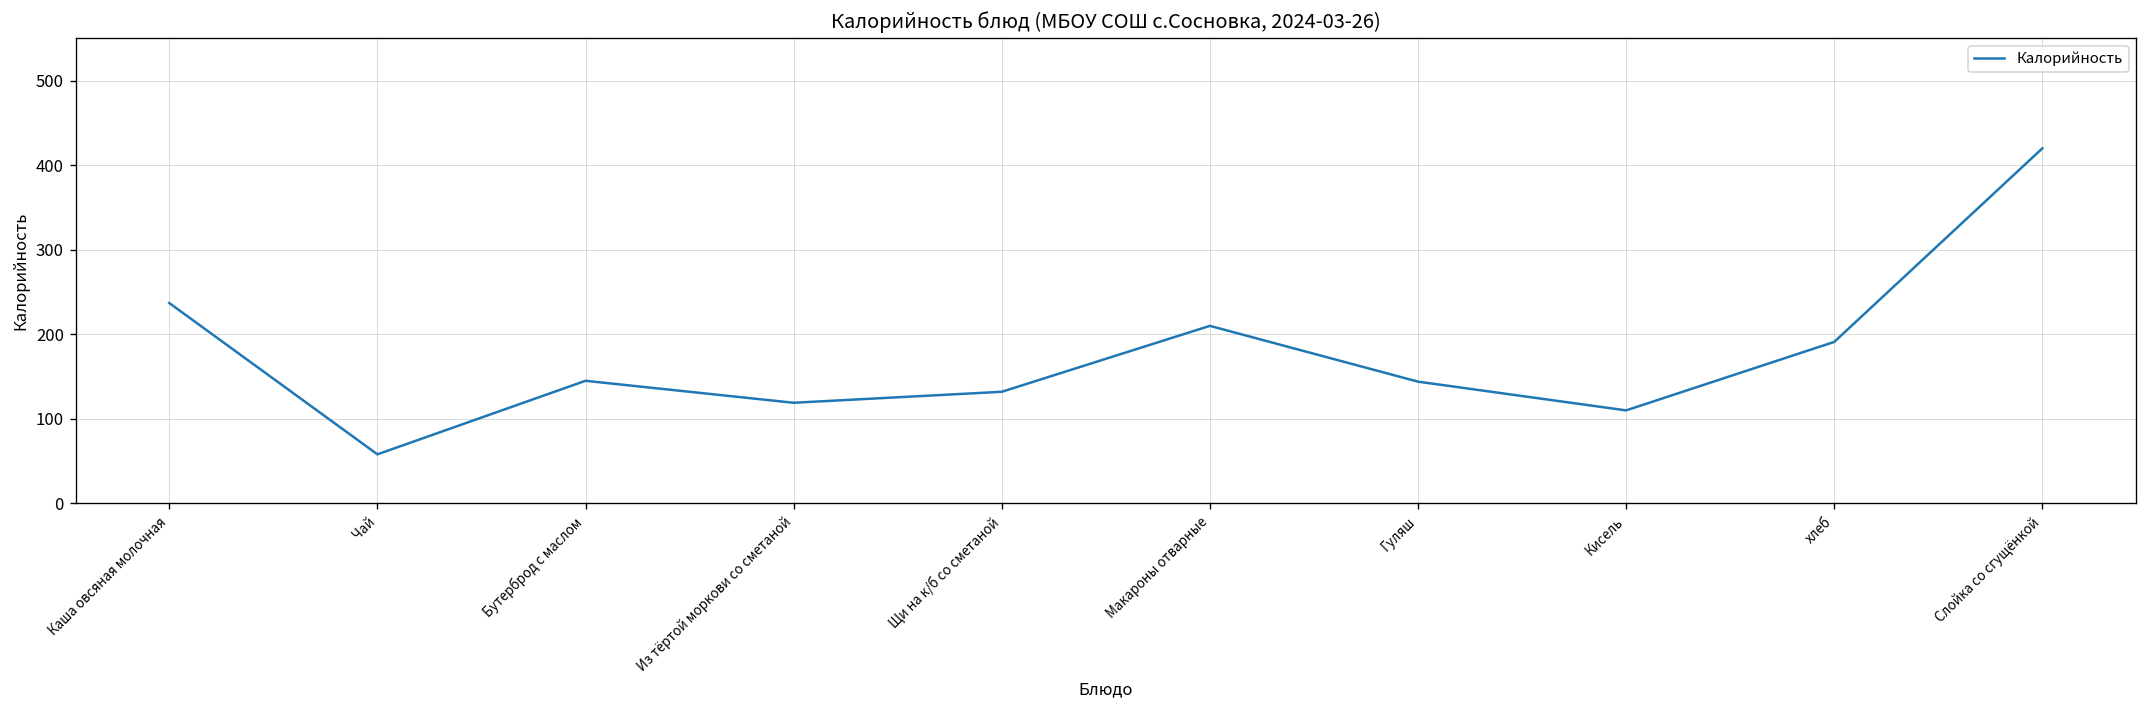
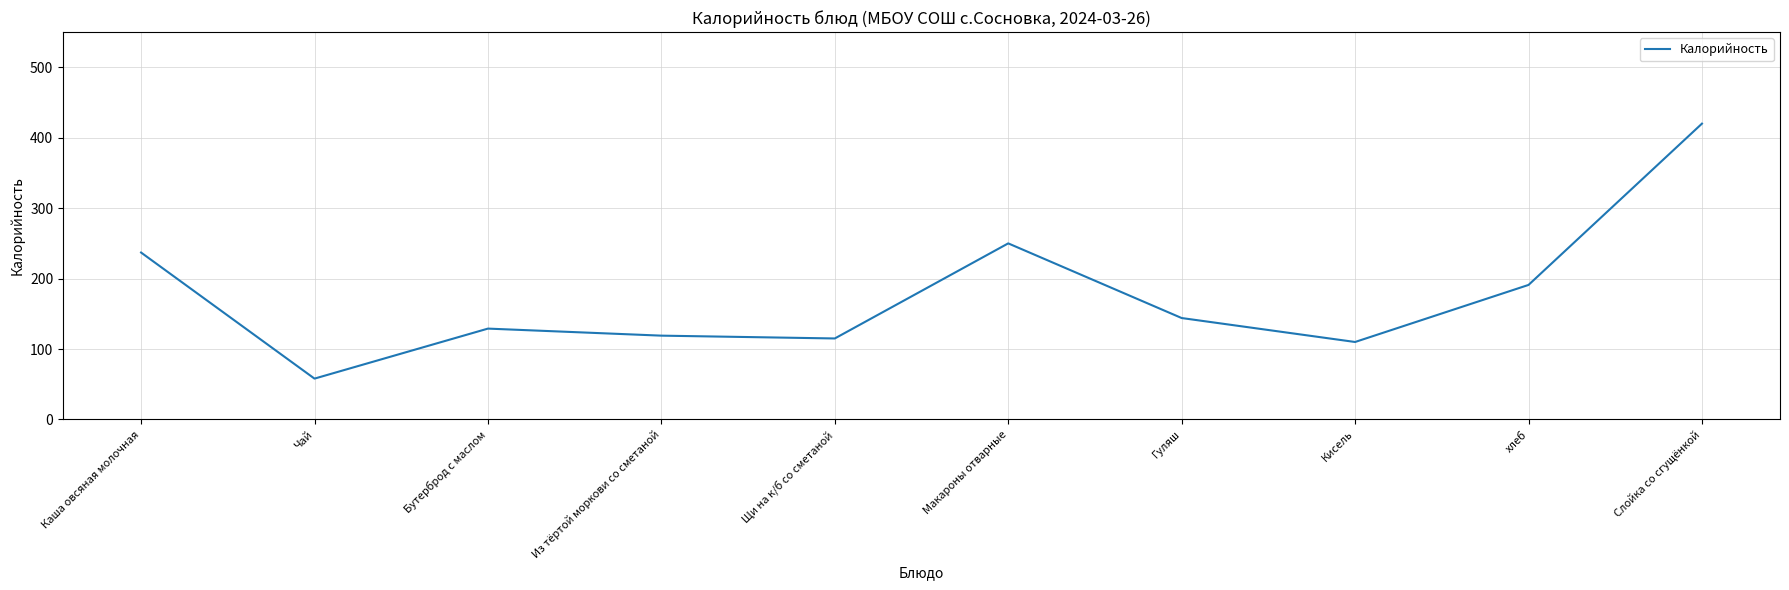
Бутерброд с маслом: 150 -> 130
Щи на к/б со сметаной: 130 -> 120
Макароны отварные: 210 -> 250
